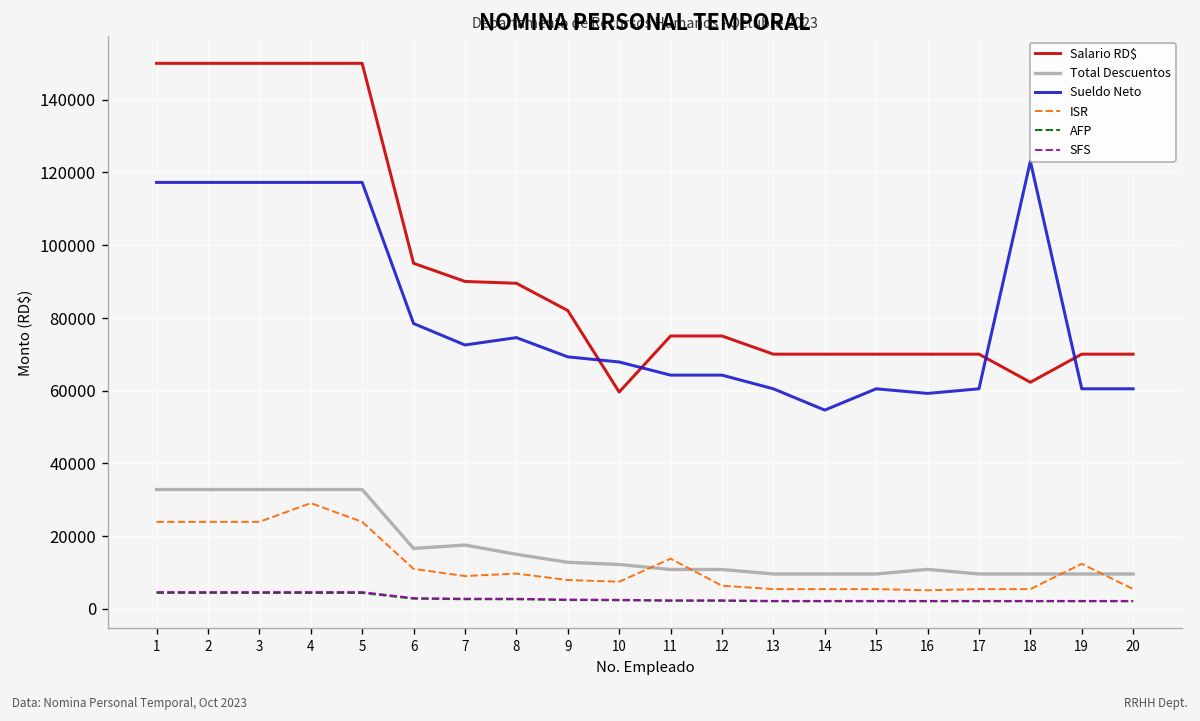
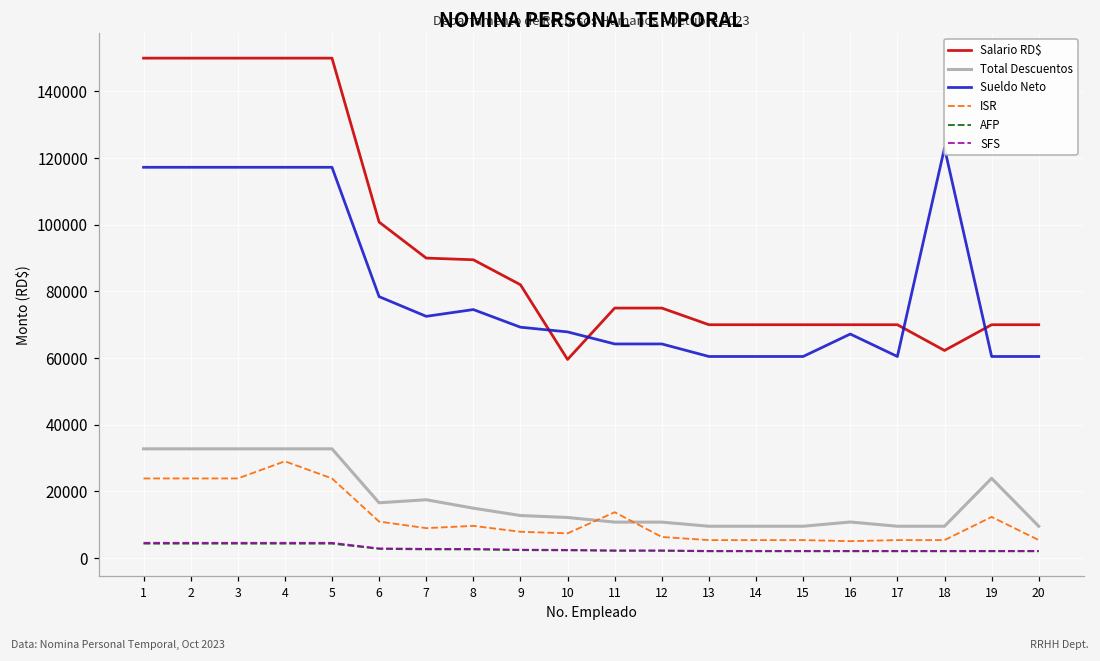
Salario RD$, 6: 95000 -> 101000
Sueldo Neto, 14: 55000 -> 60000
Sueldo Neto, 16: 59000 -> 67000
Total Descuentos, 19: 10000 -> 24000
